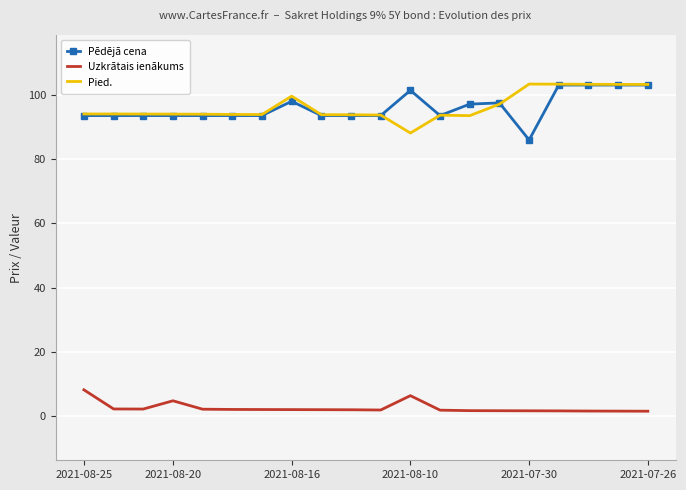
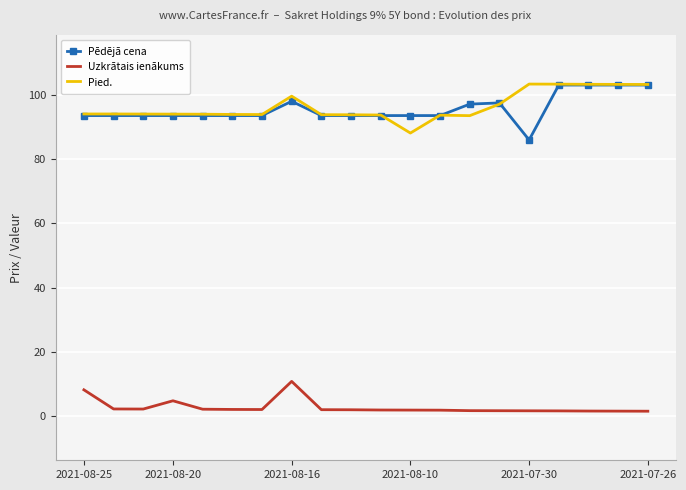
Uzkrātais ienākums, 2021-08-16: 2 -> 11
Pēdējā cena, 2021-08-10: 102 -> 94
Uzkrātais ienākums, 2021-08-10: 6 -> 2
